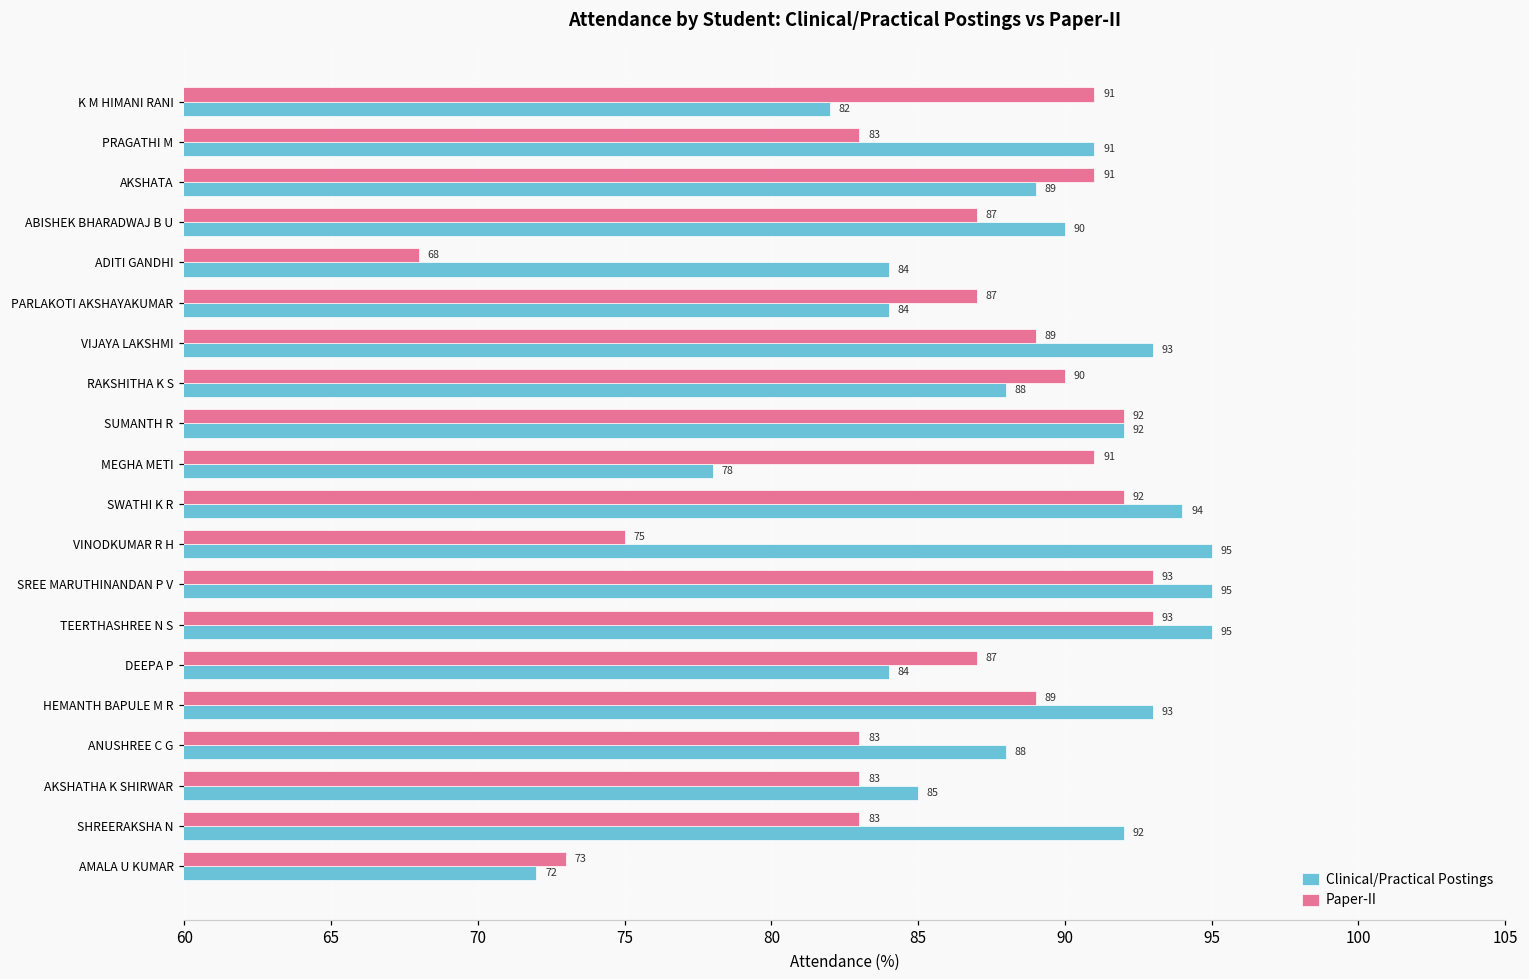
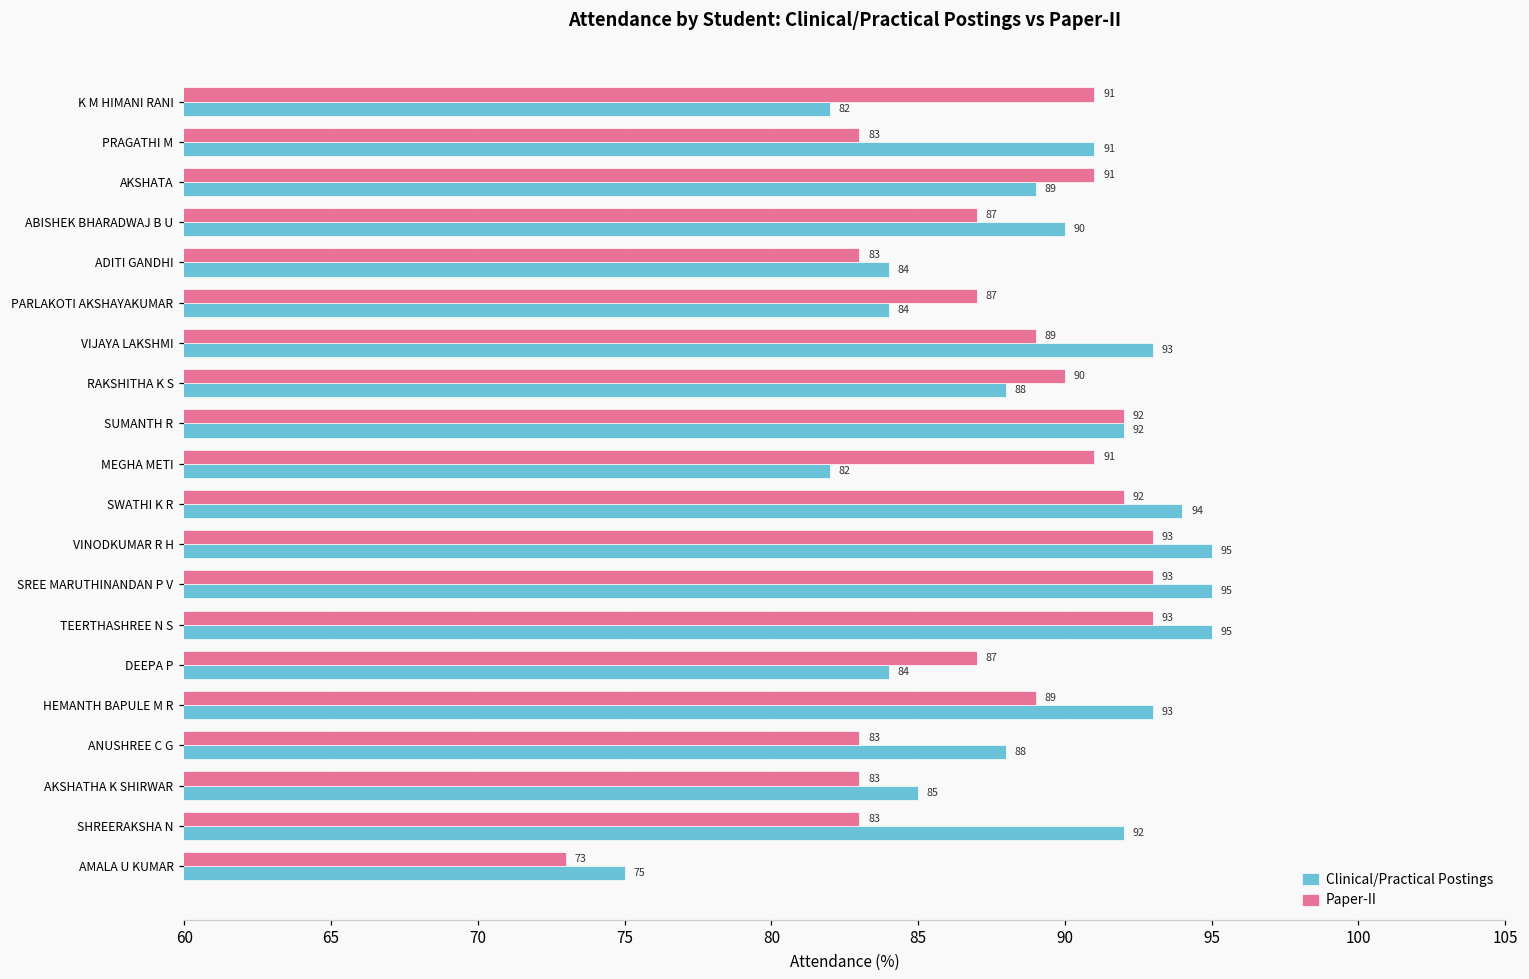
Paper-II, ADITI GANDHI: 68 -> 83
Clinical/Practical Postings, MEGHA METI: 78 -> 82
Paper-II, VINODKUMAR R H: 75 -> 93
Clinical/Practical Postings, AMALA U KUMAR: 72 -> 75
